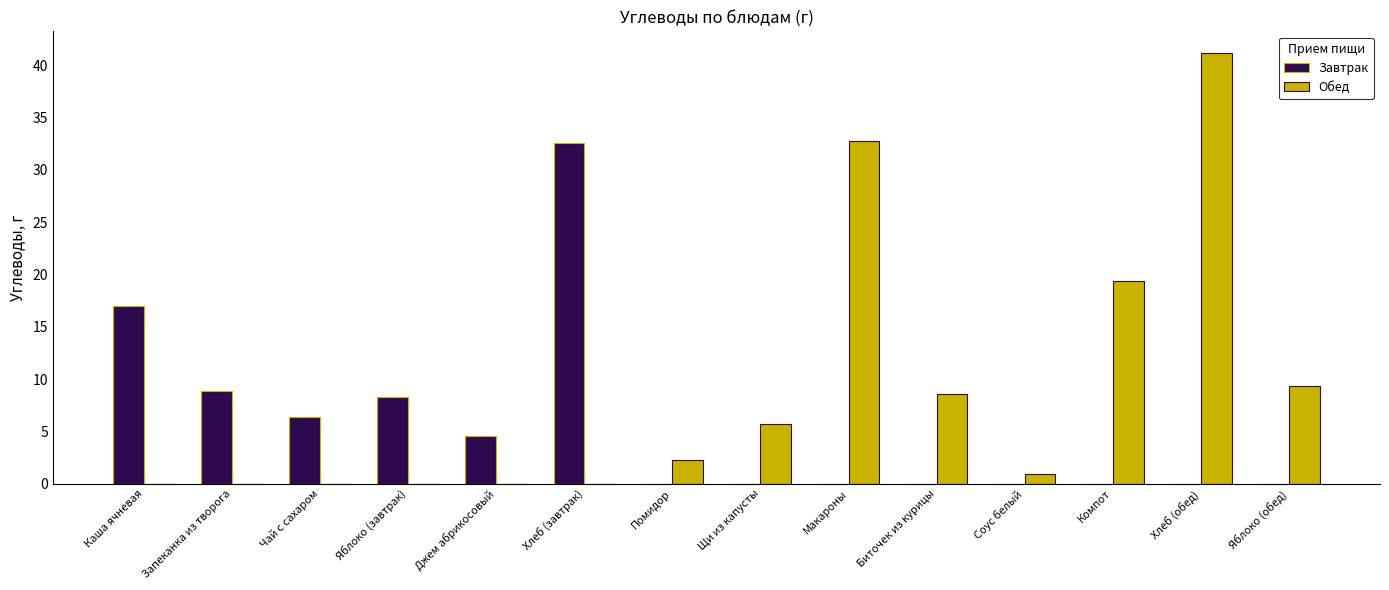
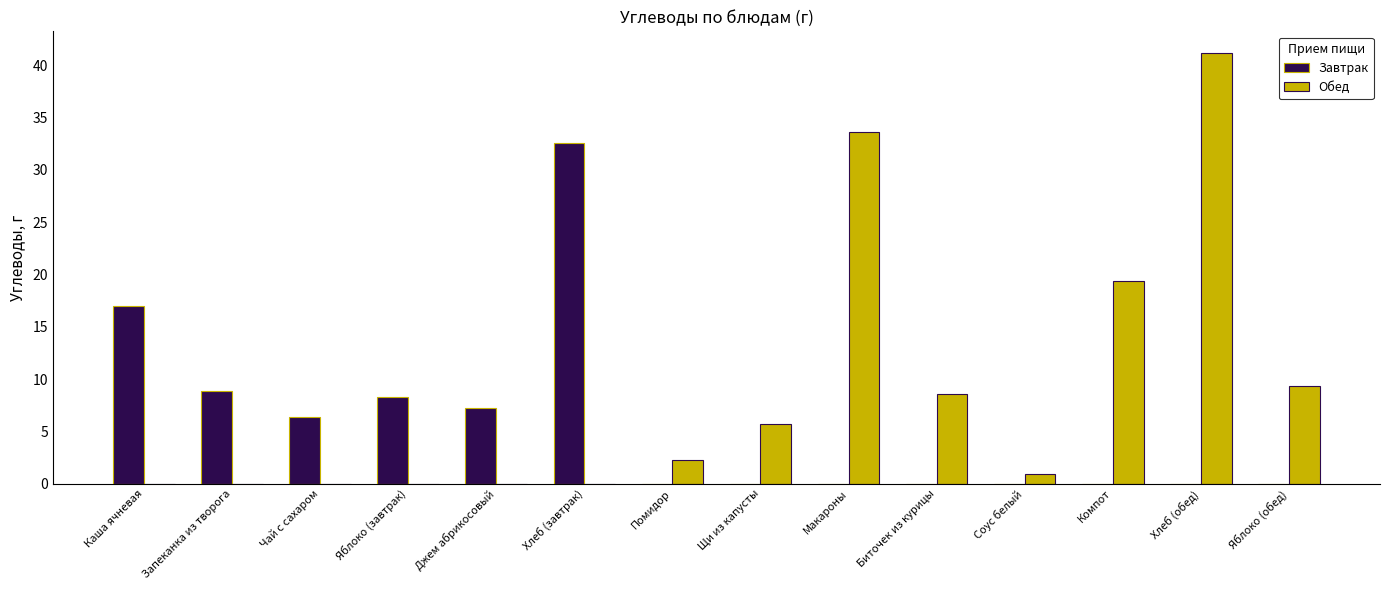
Завтрак, Джем абрикосовый: 4.6 -> 7.2
Обед, Макароны: 32.8 -> 33.6
